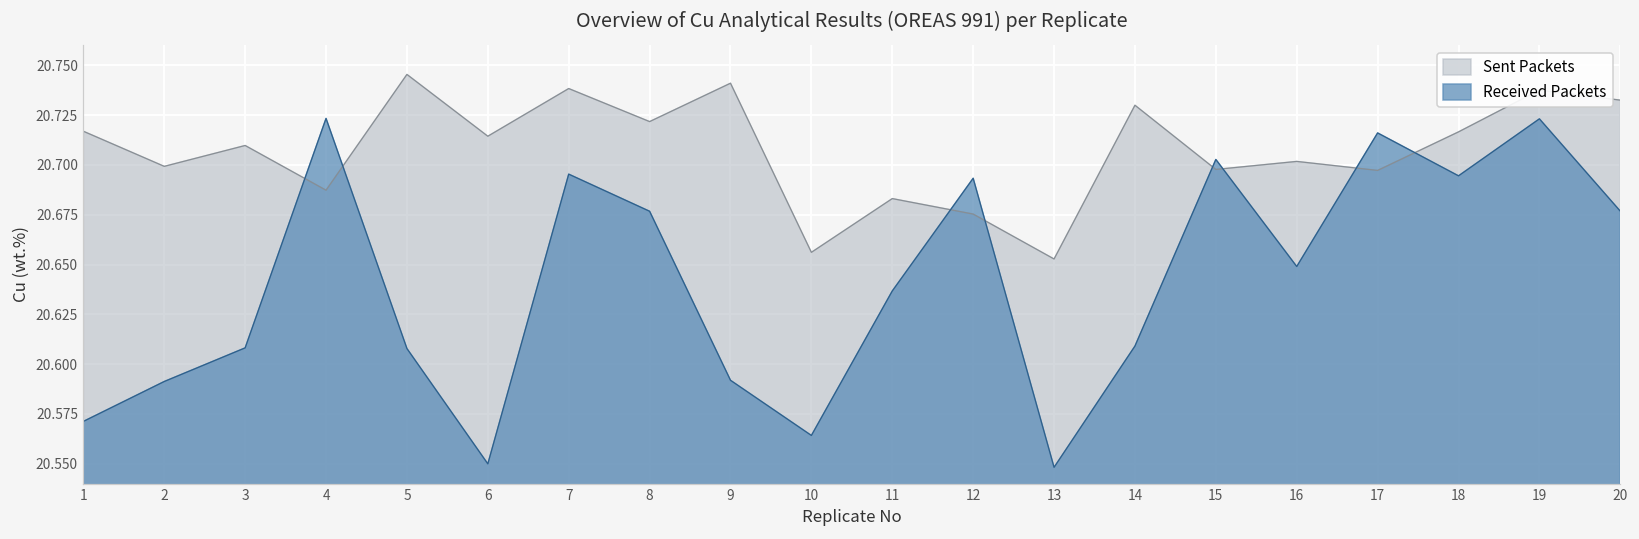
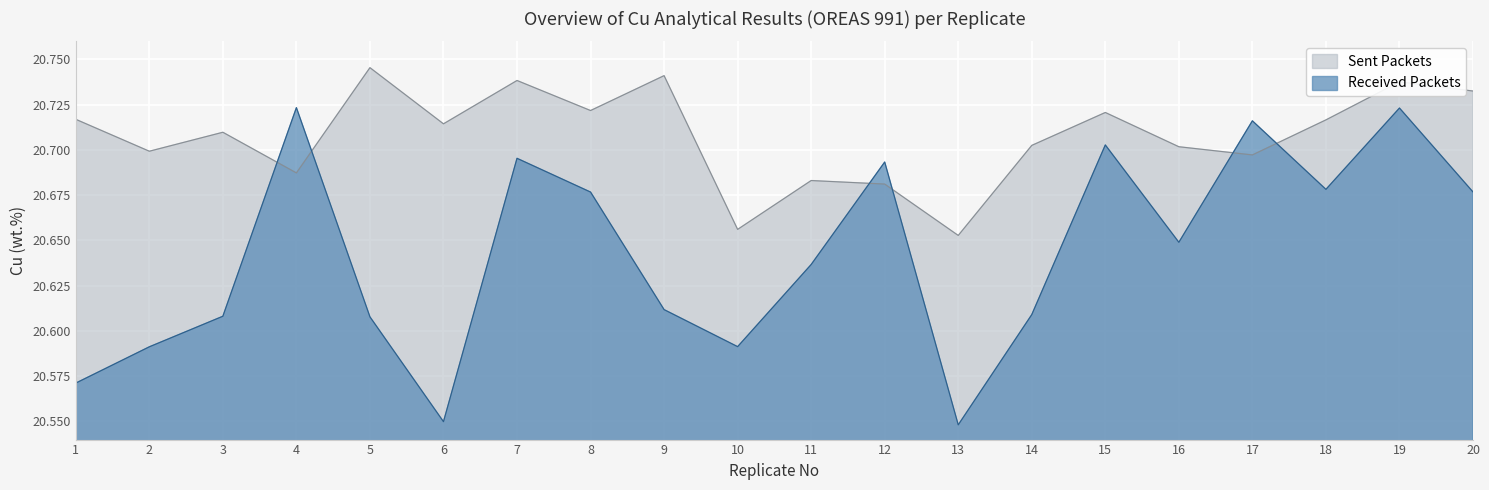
Received Packets, 9: 20.592 -> 20.612
Received Packets, 10: 20.564 -> 20.591
Sent Packets, 12: 20.675 -> 20.681
Sent Packets, 14: 20.730 -> 20.703
Sent Packets, 15: 20.698 -> 20.721
Received Packets, 18: 20.695 -> 20.678
